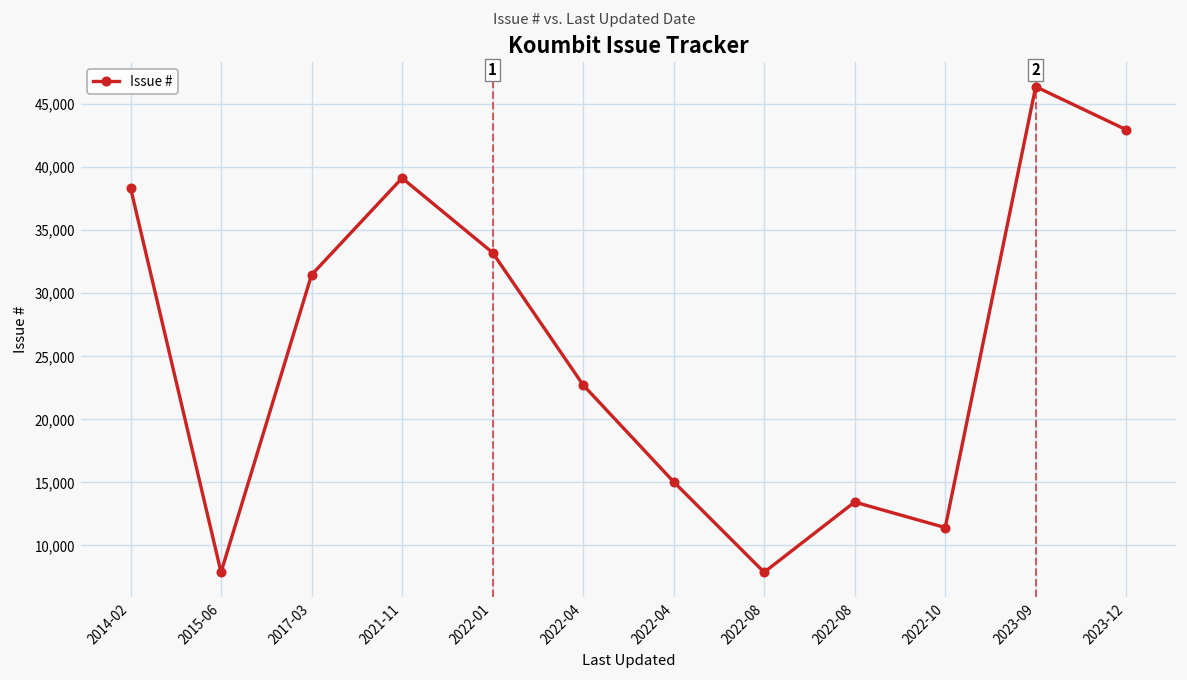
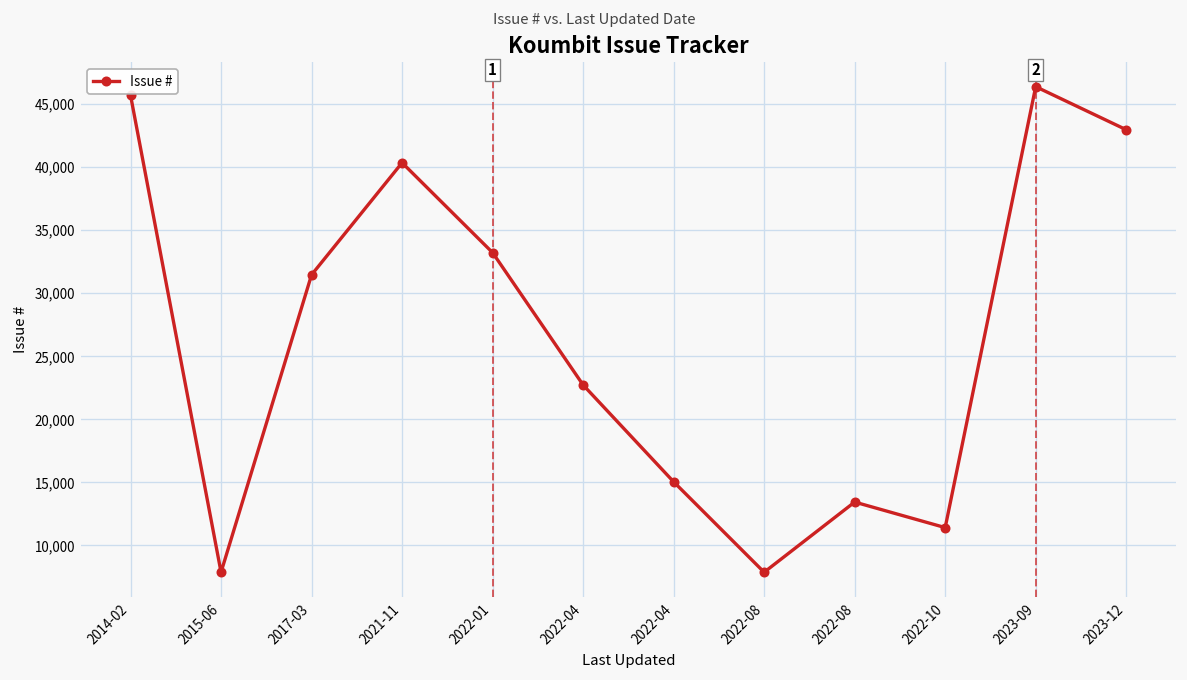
2014-02: 38,300 -> 45,700
2021-11: 39,100 -> 40,300
